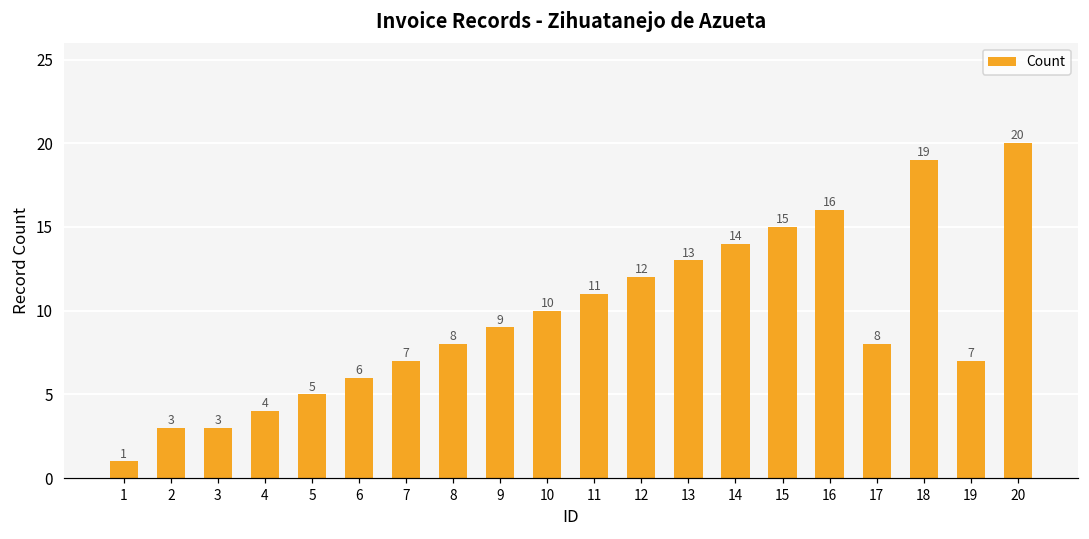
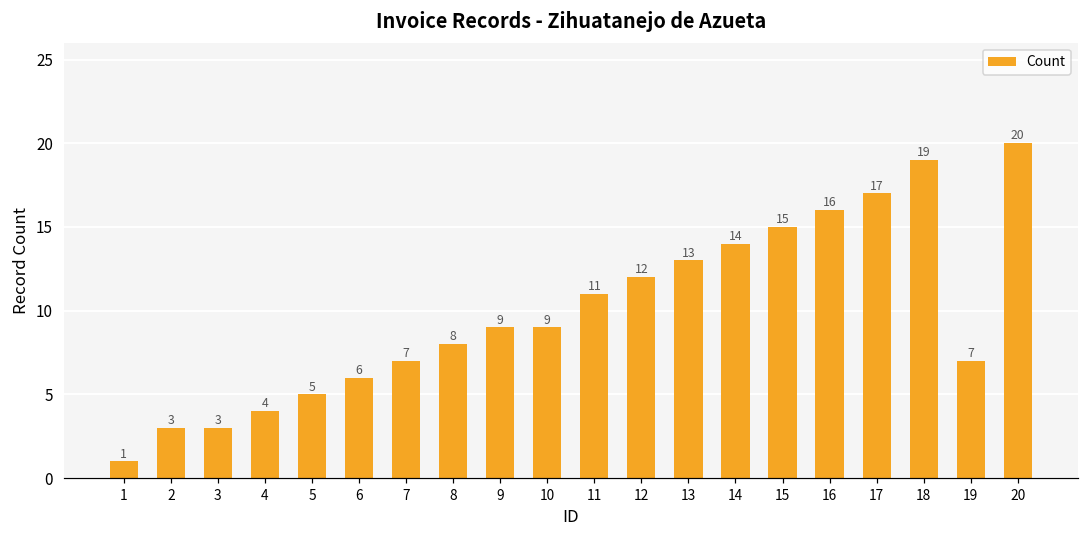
10: 10 -> 9
17: 8 -> 17
